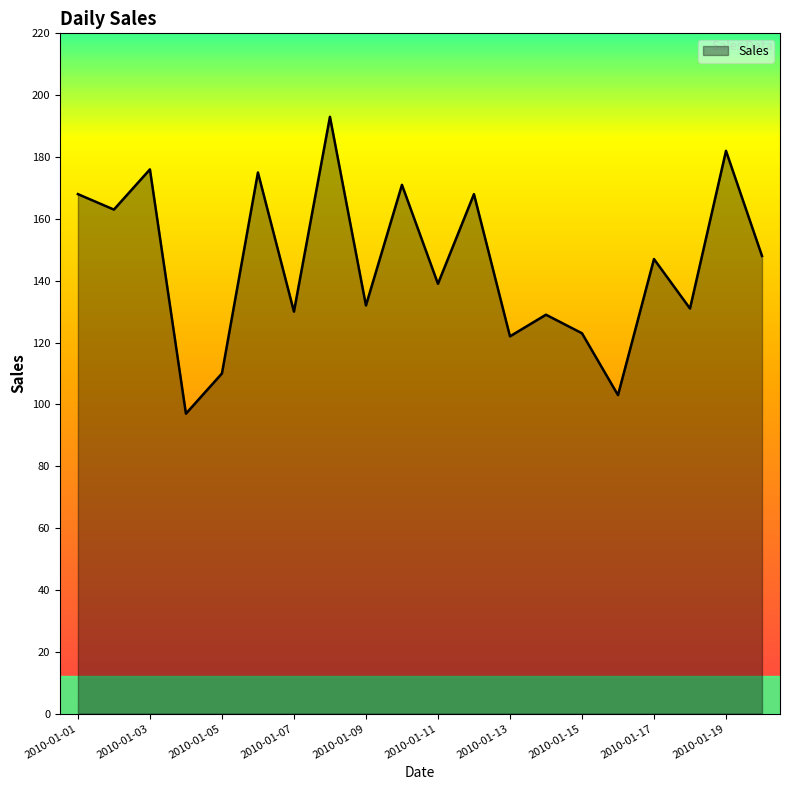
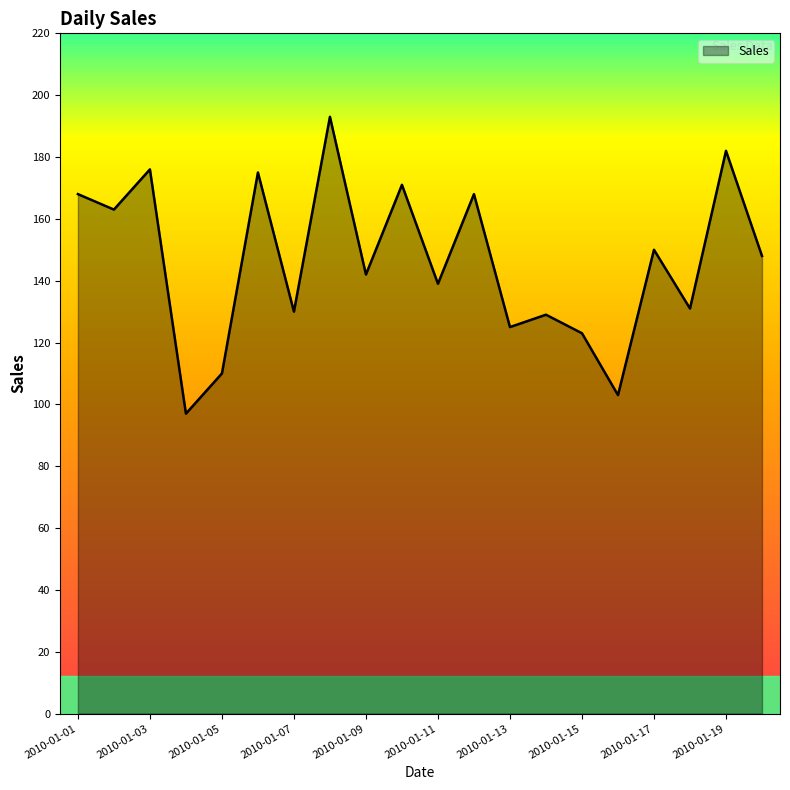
2010-01-09: 132 -> 142
2010-01-13: 122 -> 125
2010-01-17: 147 -> 150
